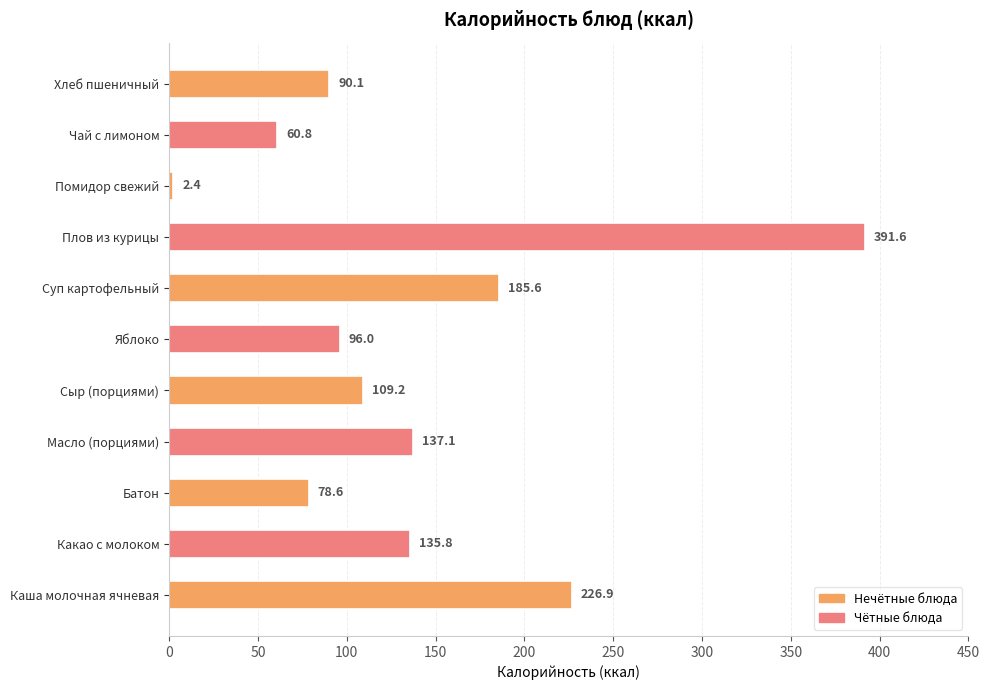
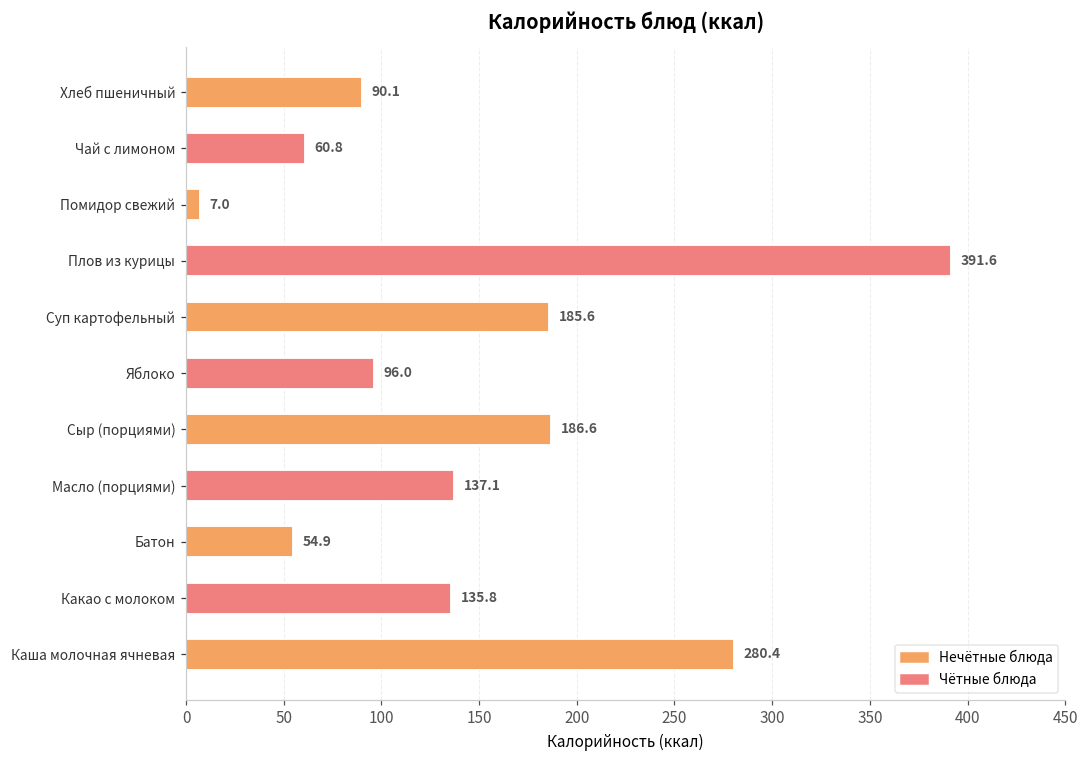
Помидор свежий: 2.4 -> 7.0
Сыр (порциями): 109.2 -> 186.6
Батон: 78.6 -> 54.9
Каша молочная ячневая: 226.9 -> 280.4
